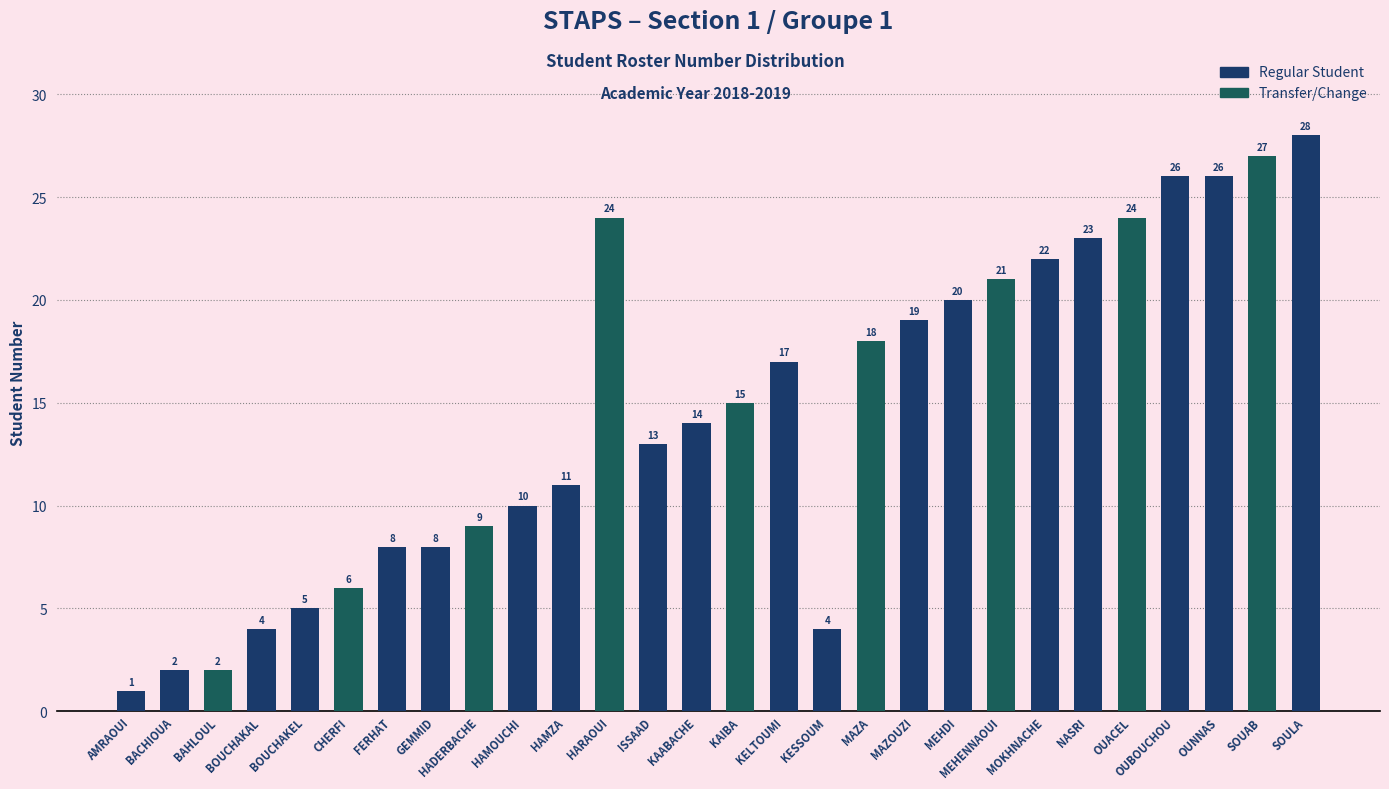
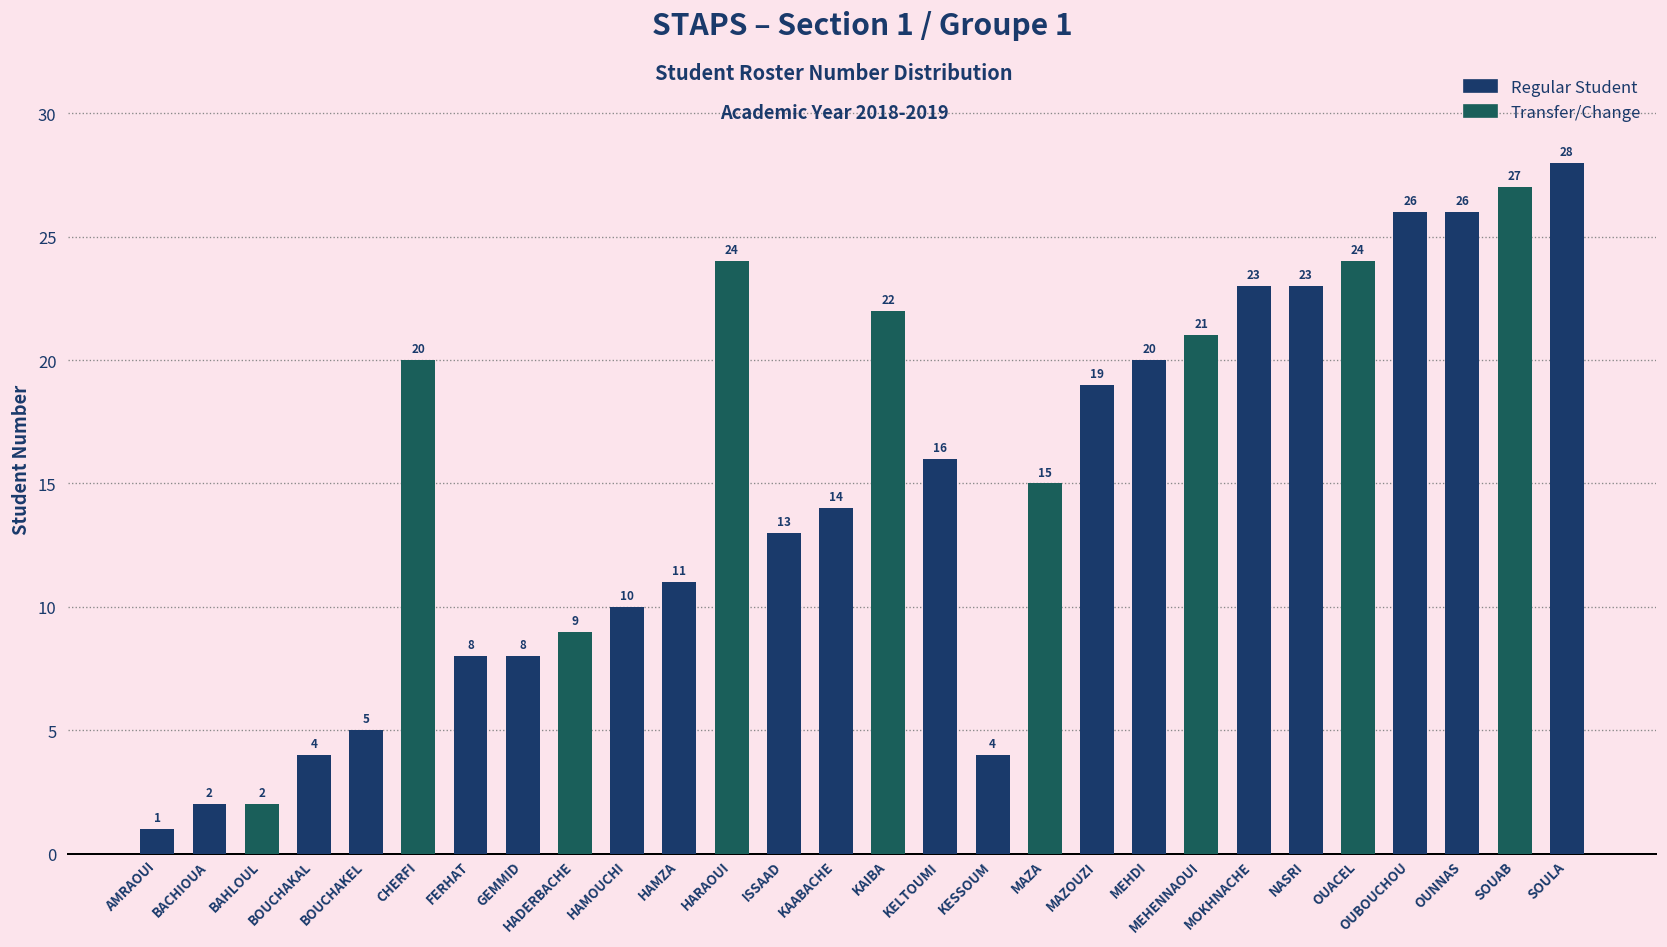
CHERFI: 6 -> 20
KAIBA: 15 -> 22
KELTOUMI: 17 -> 16
MAZA: 18 -> 15
MOKHNACHE: 22 -> 23
